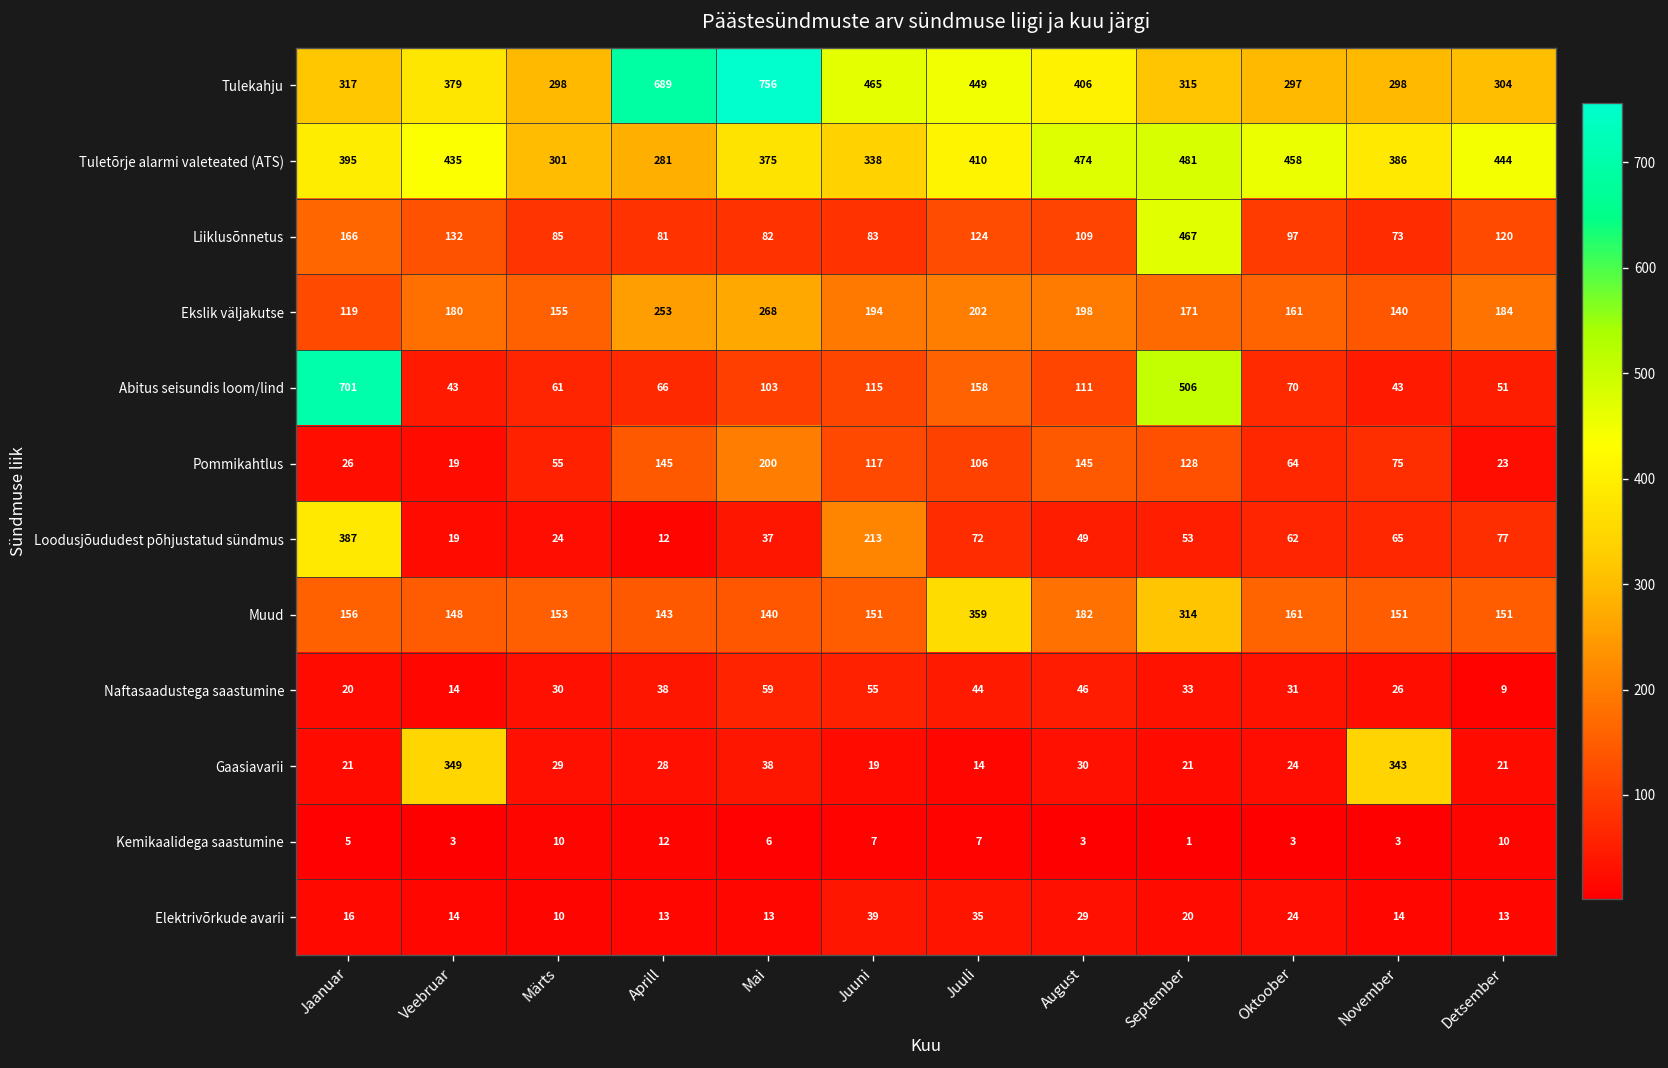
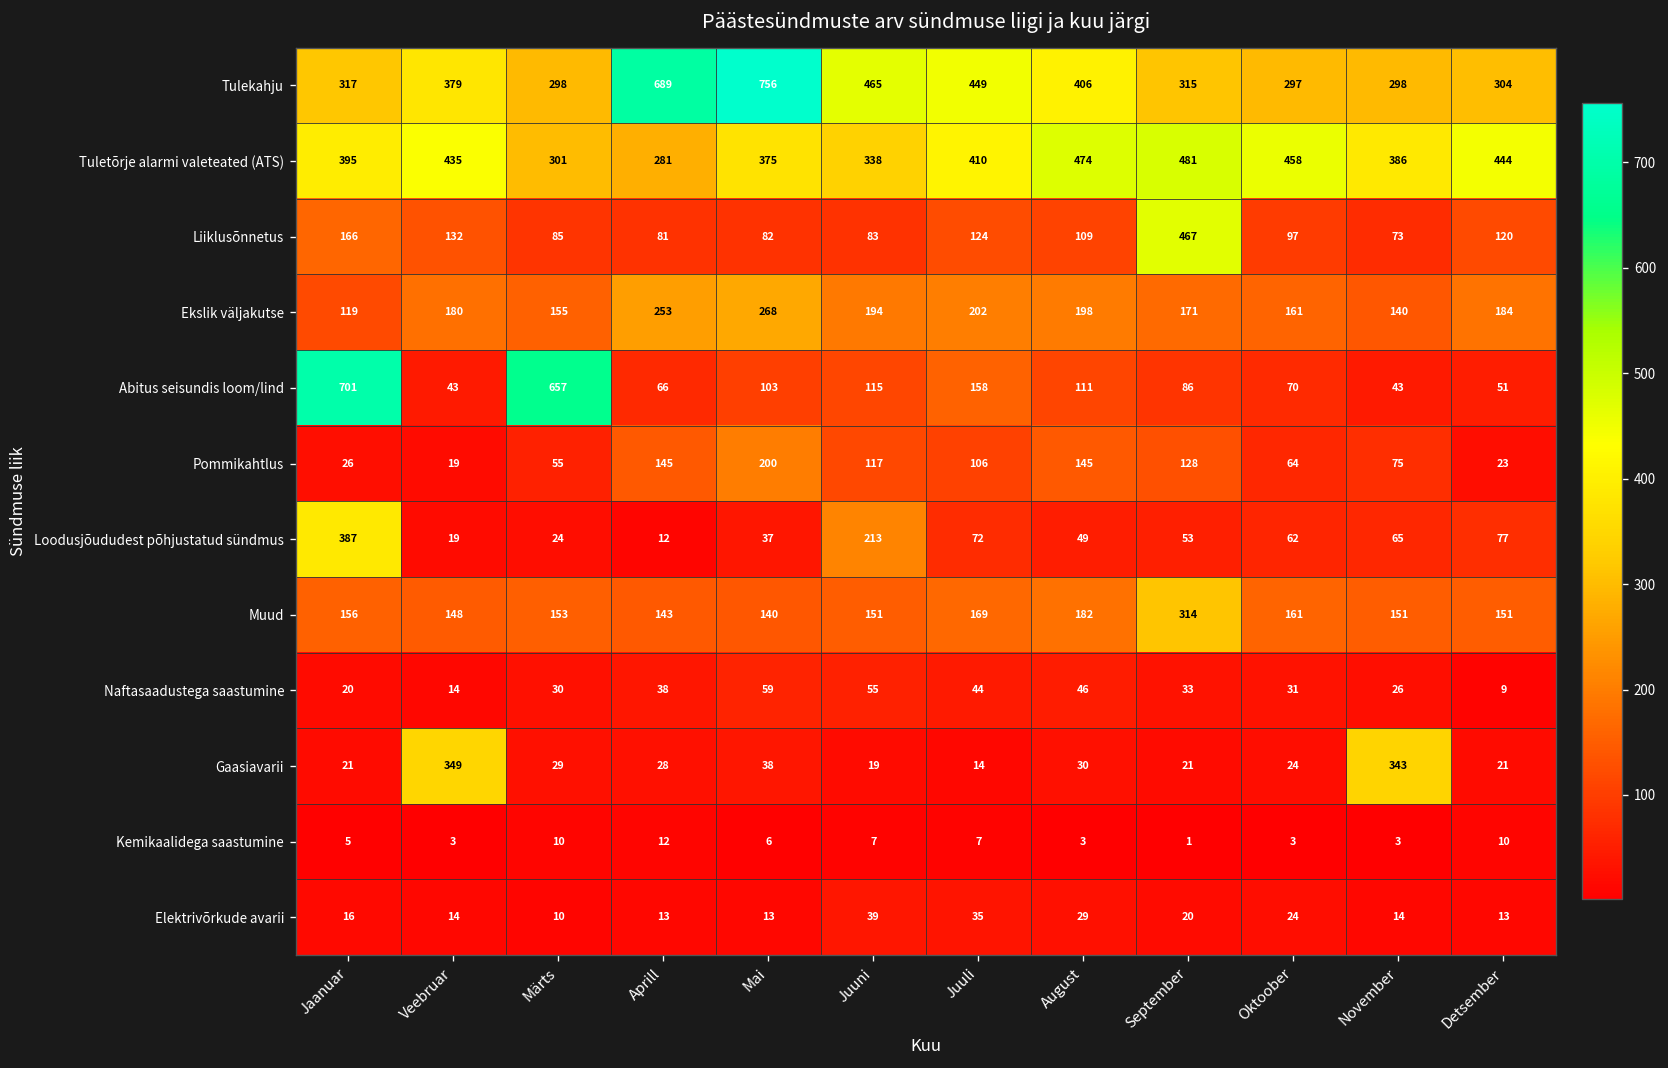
Abitus seisundis loom/lind, Märts: 61 -> 657
Abitus seisundis loom/lind, September: 506 -> 86
Muud, Juuli: 359 -> 169
